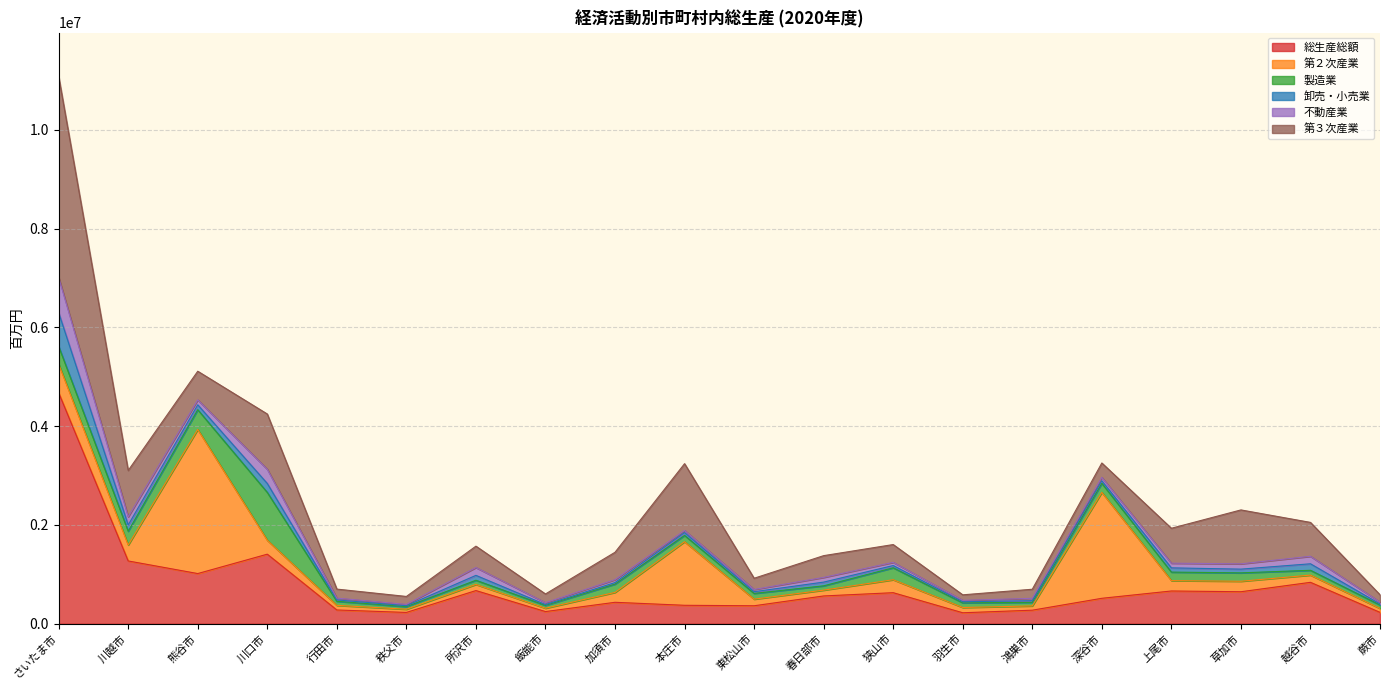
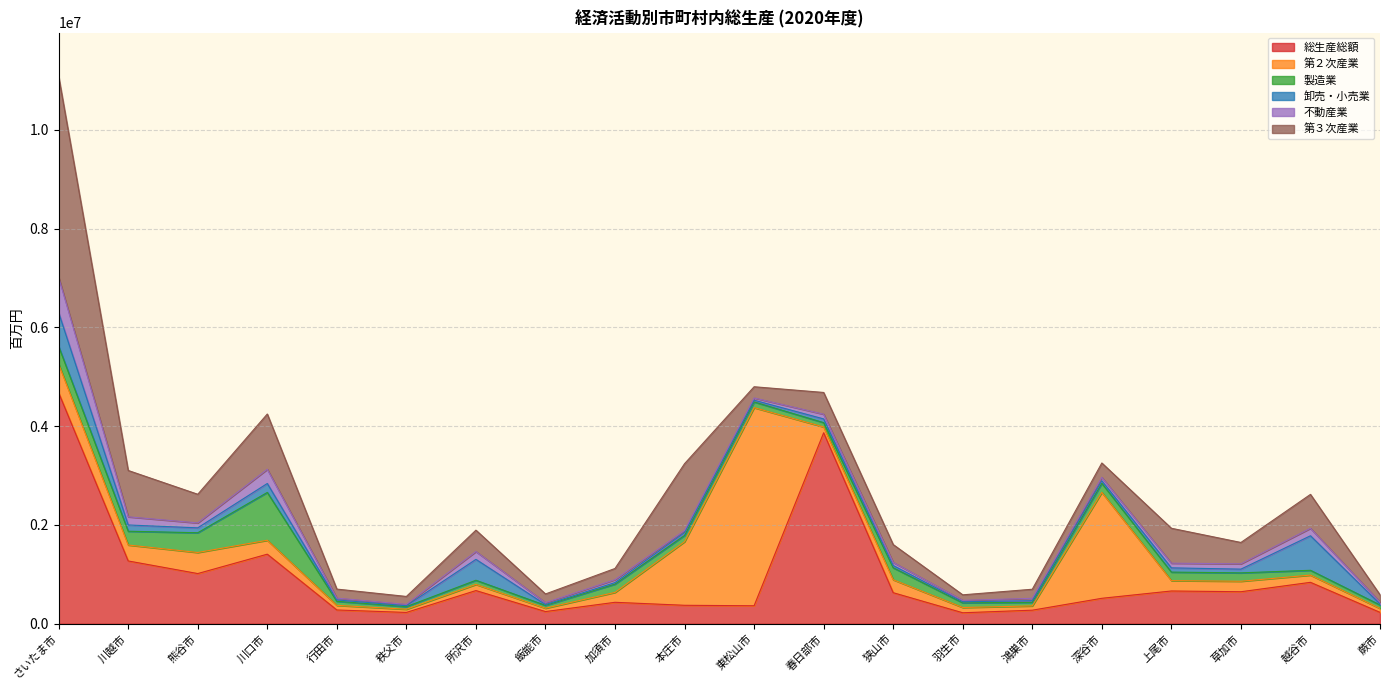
第２次産業, 熊谷市: 2900000 -> 400000
卸売・小売業, 所沢市: 100000 -> 400000
第３次産業, 加須市: 600000 -> 200000
第２次産業, 東松山市: 100000 -> 4000000
総生産総額, 春日部市: 600000 -> 3900000
第３次産業, 草加市: 1100000 -> 400000
卸売・小売業, 越谷市: 100000 -> 700000
